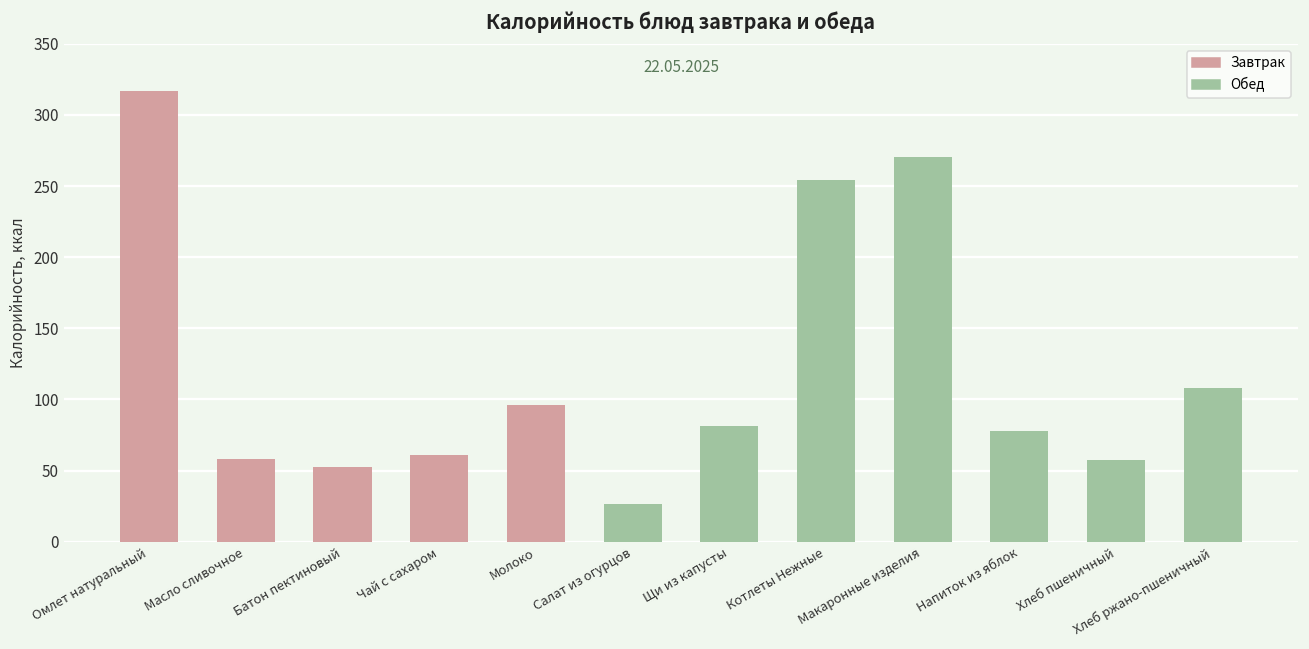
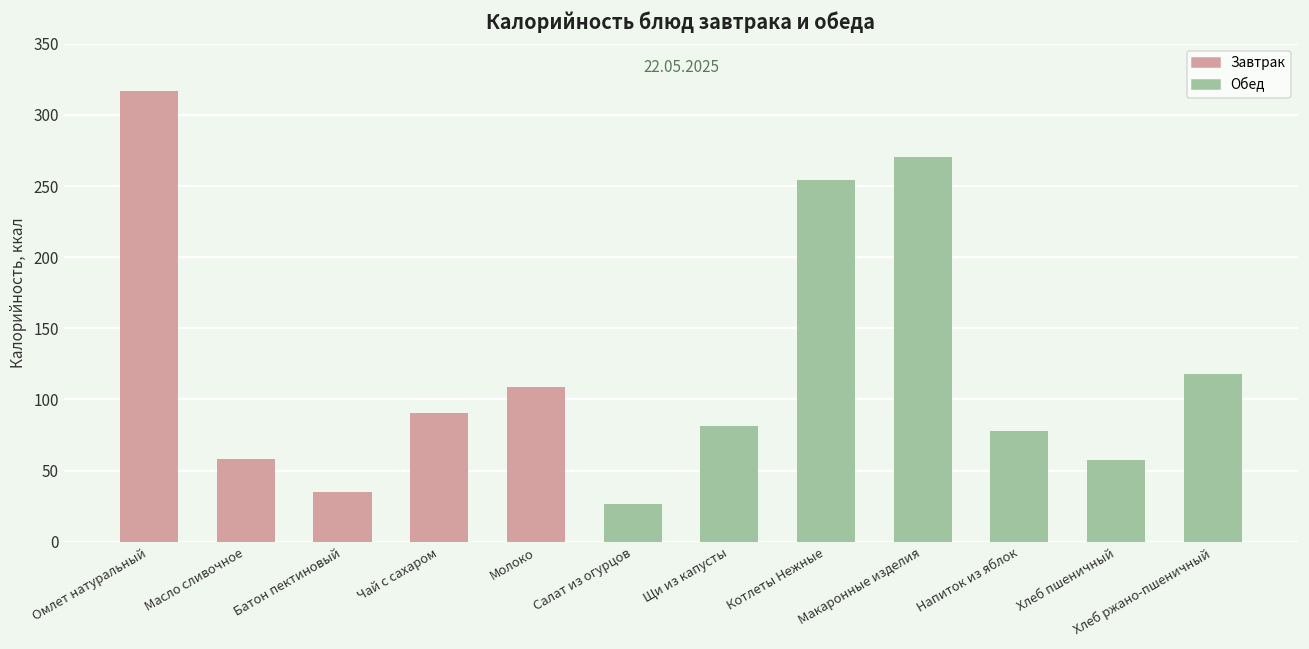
Завтрак, Батон пектиновый: 52 -> 35
Завтрак, Чай с сахаром: 61 -> 91
Завтрак, Молоко: 96 -> 109
Обед, Хлеб ржано-пшеничный: 108 -> 118
